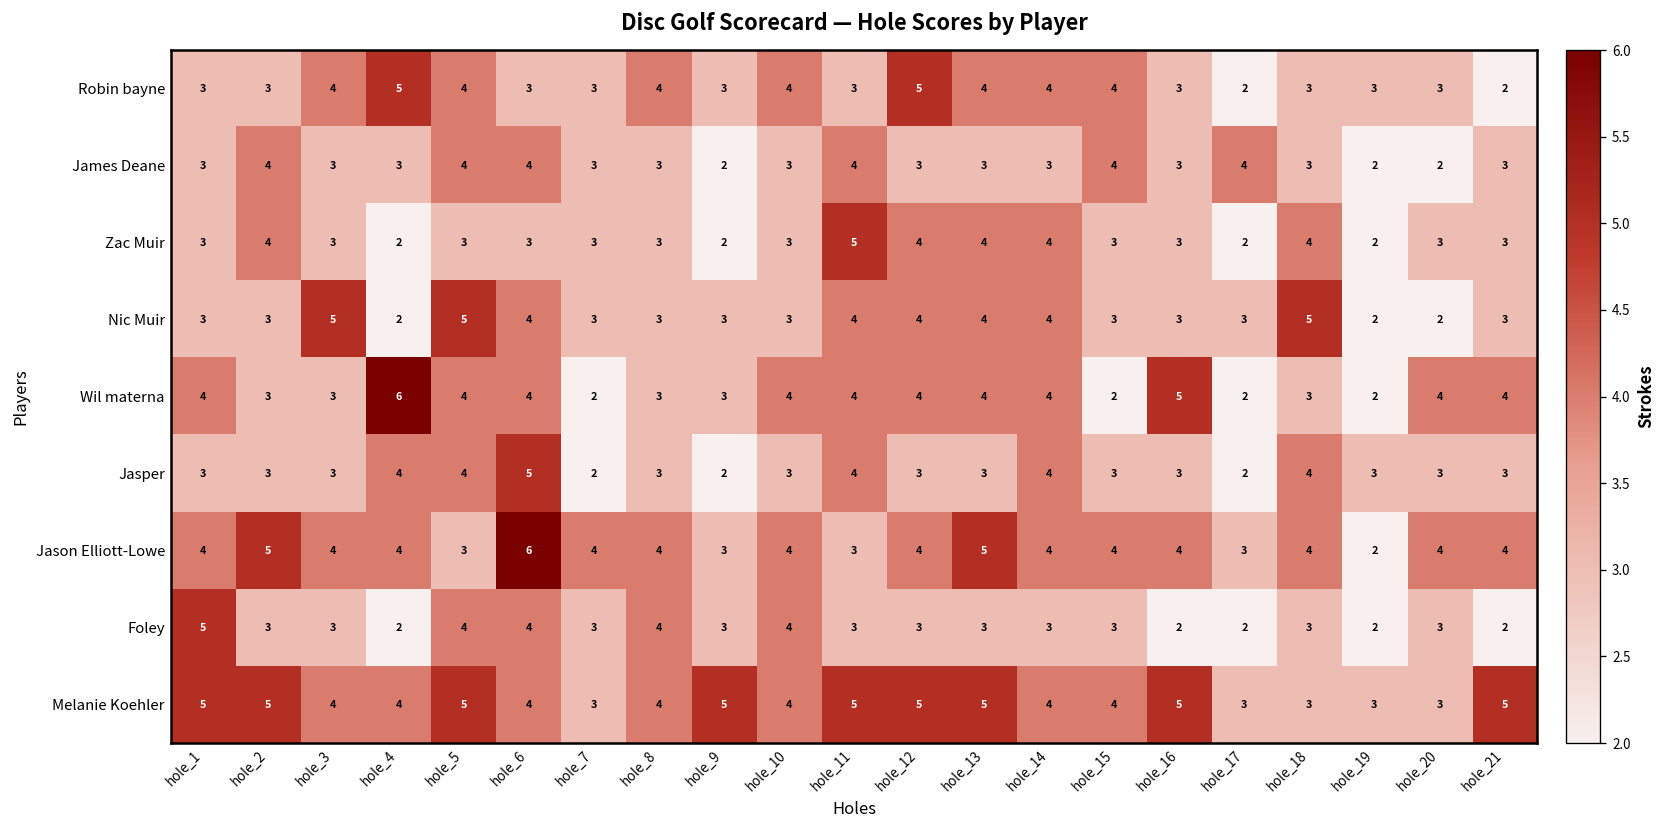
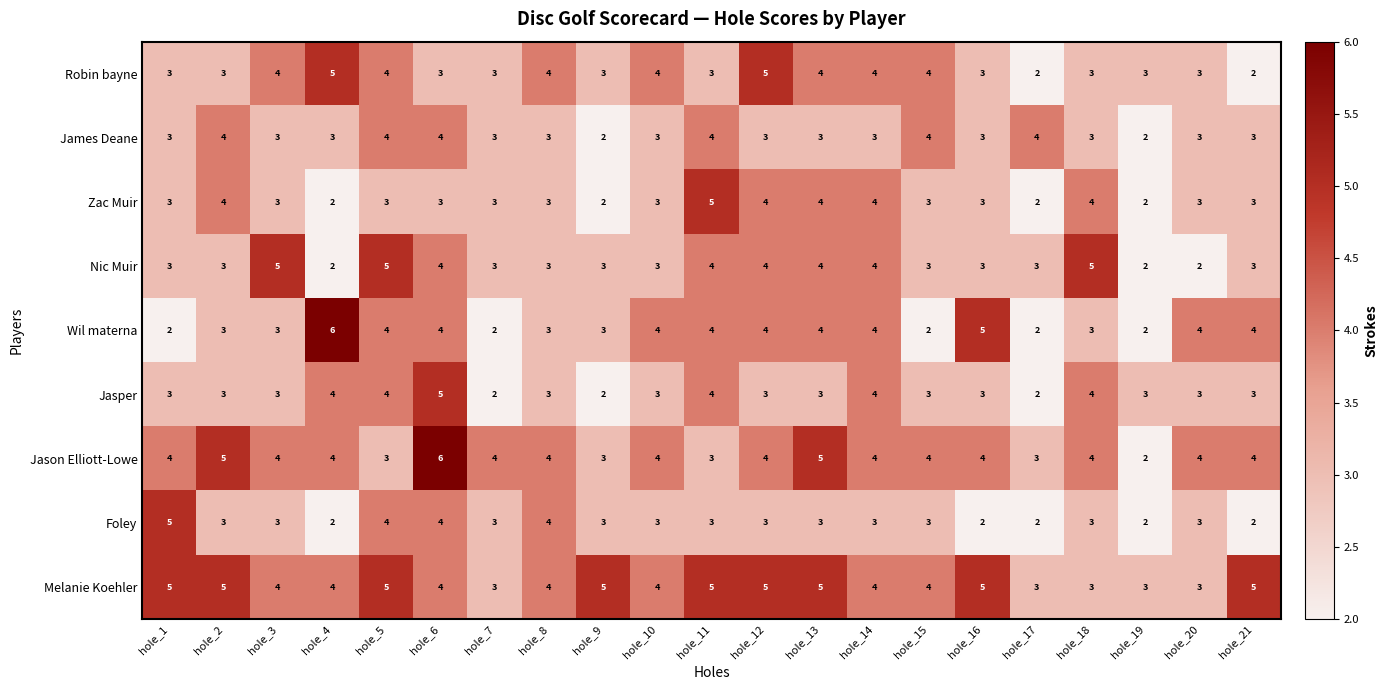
James Deane, hole_20: 2 -> 3
Wil materna, hole_1: 4 -> 2
Foley, hole_10: 4 -> 3
